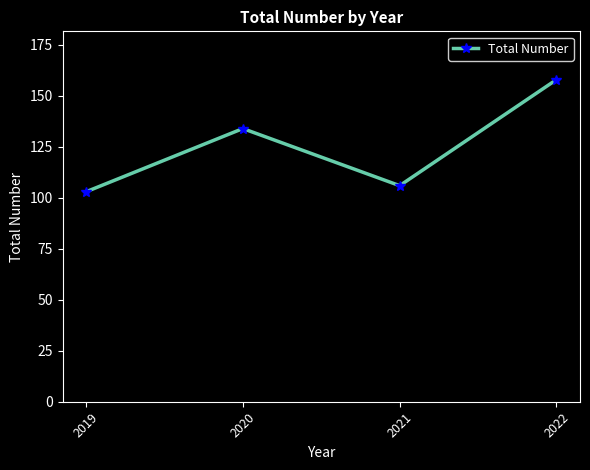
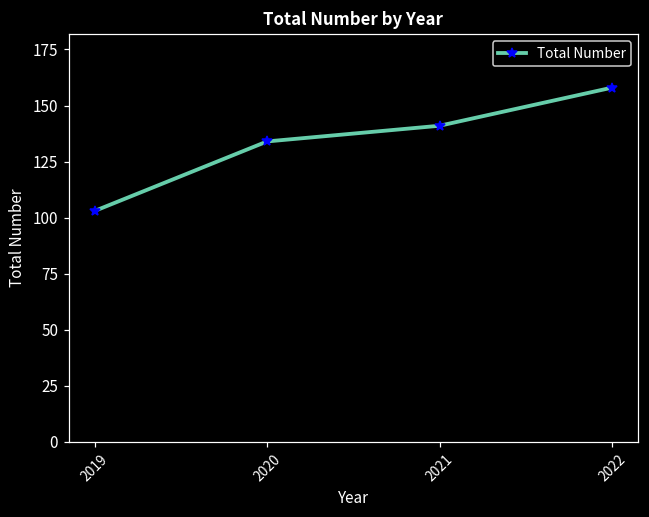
2021: 106 -> 141
